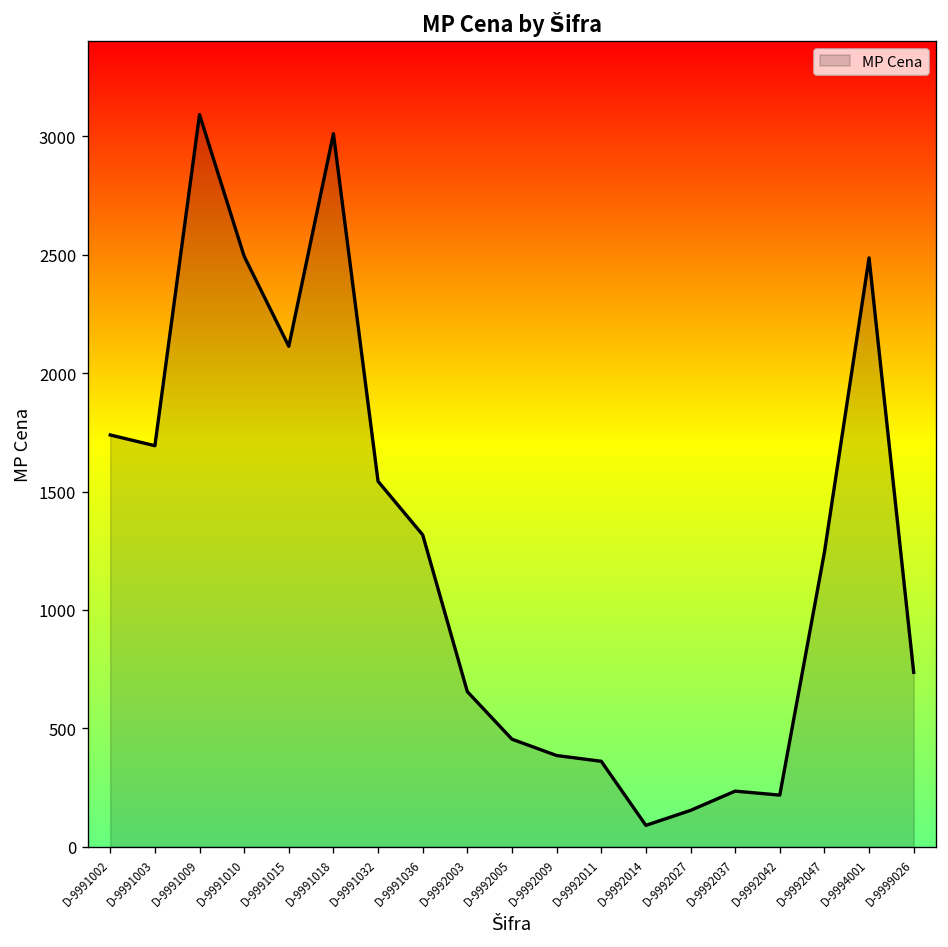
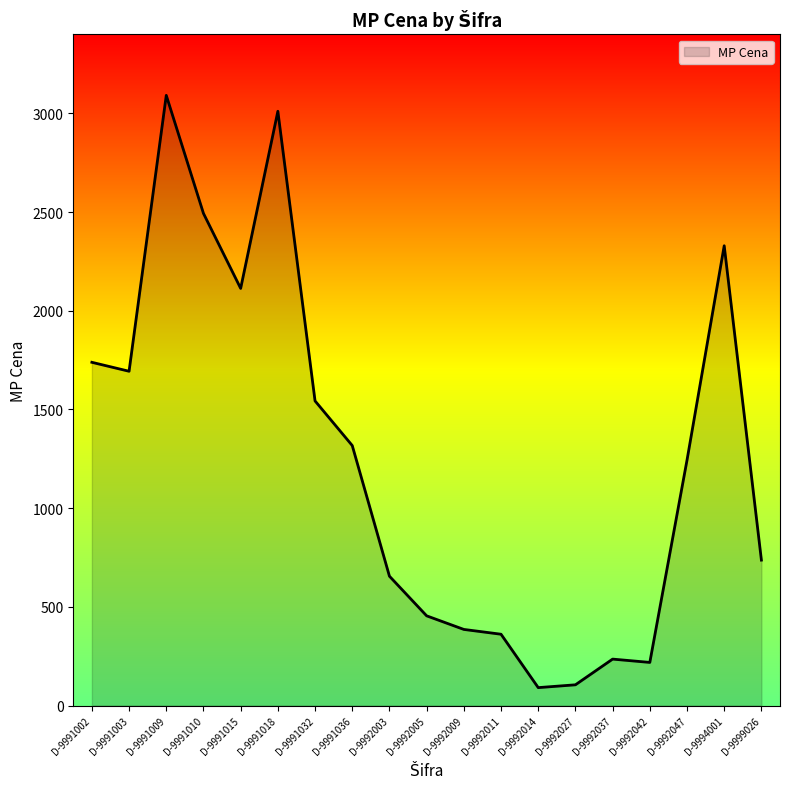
D-9992027: 150 -> 110
D-9994001: 2490 -> 2330
